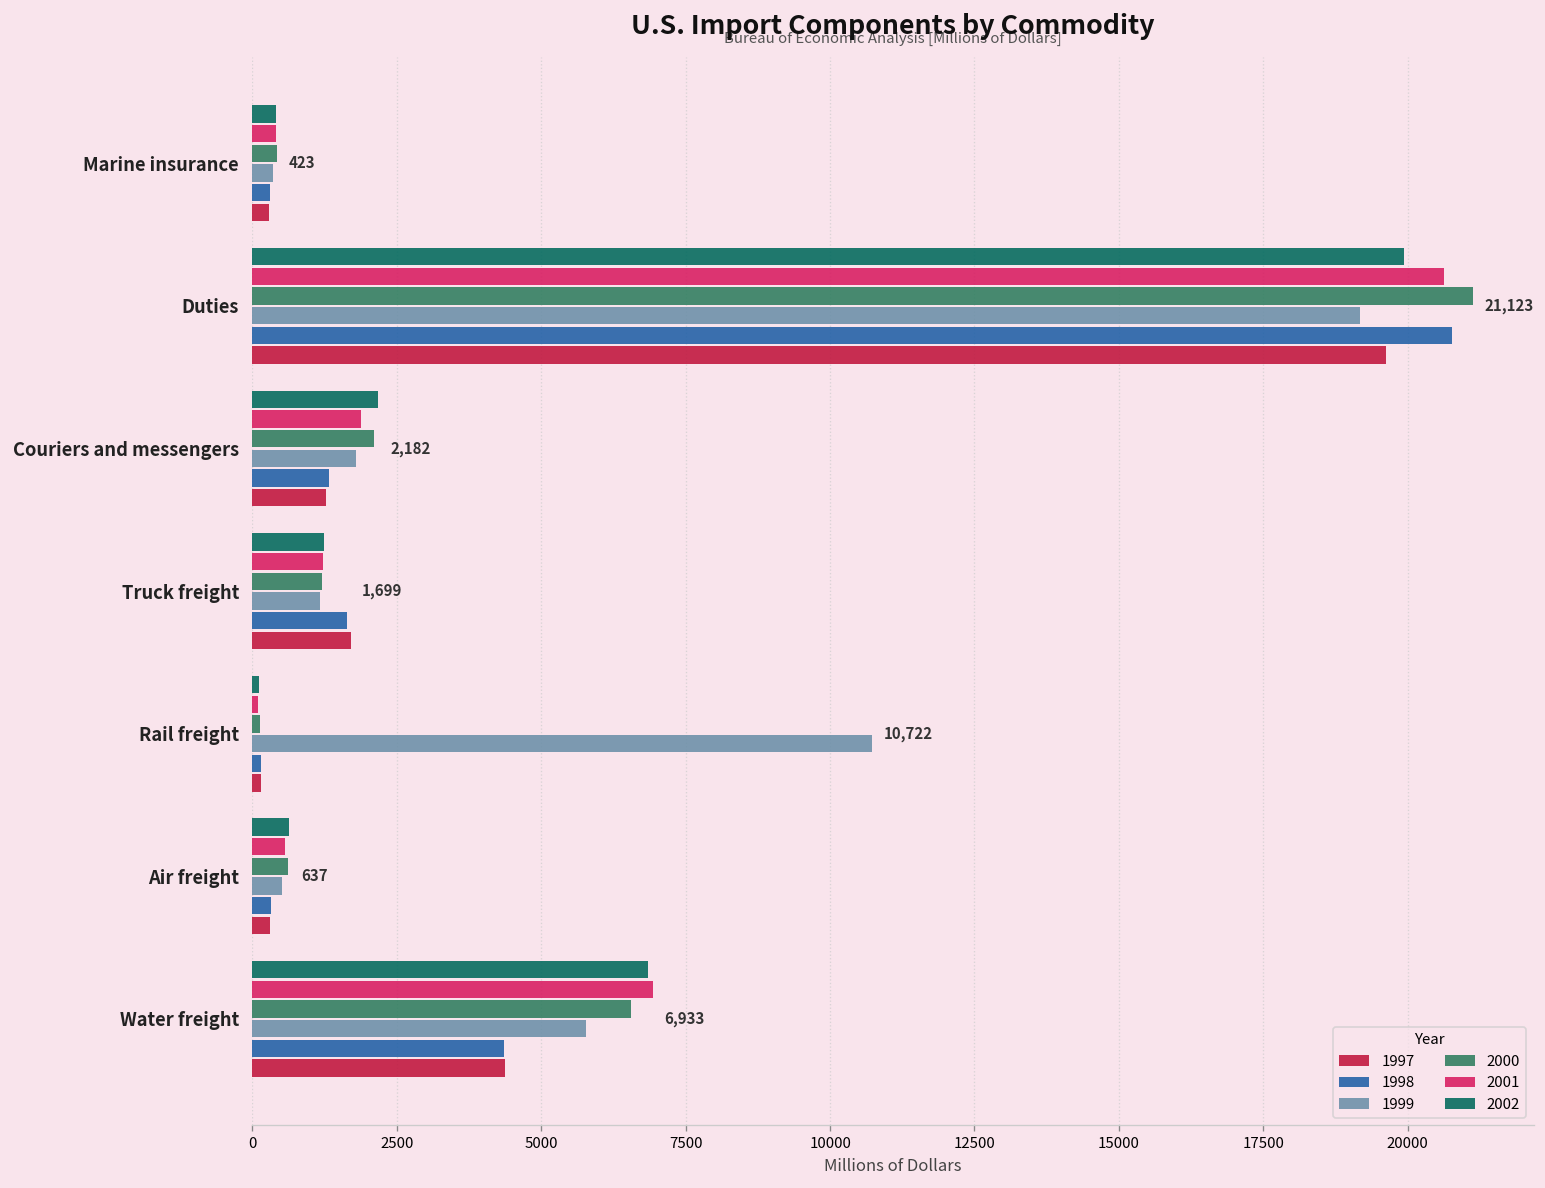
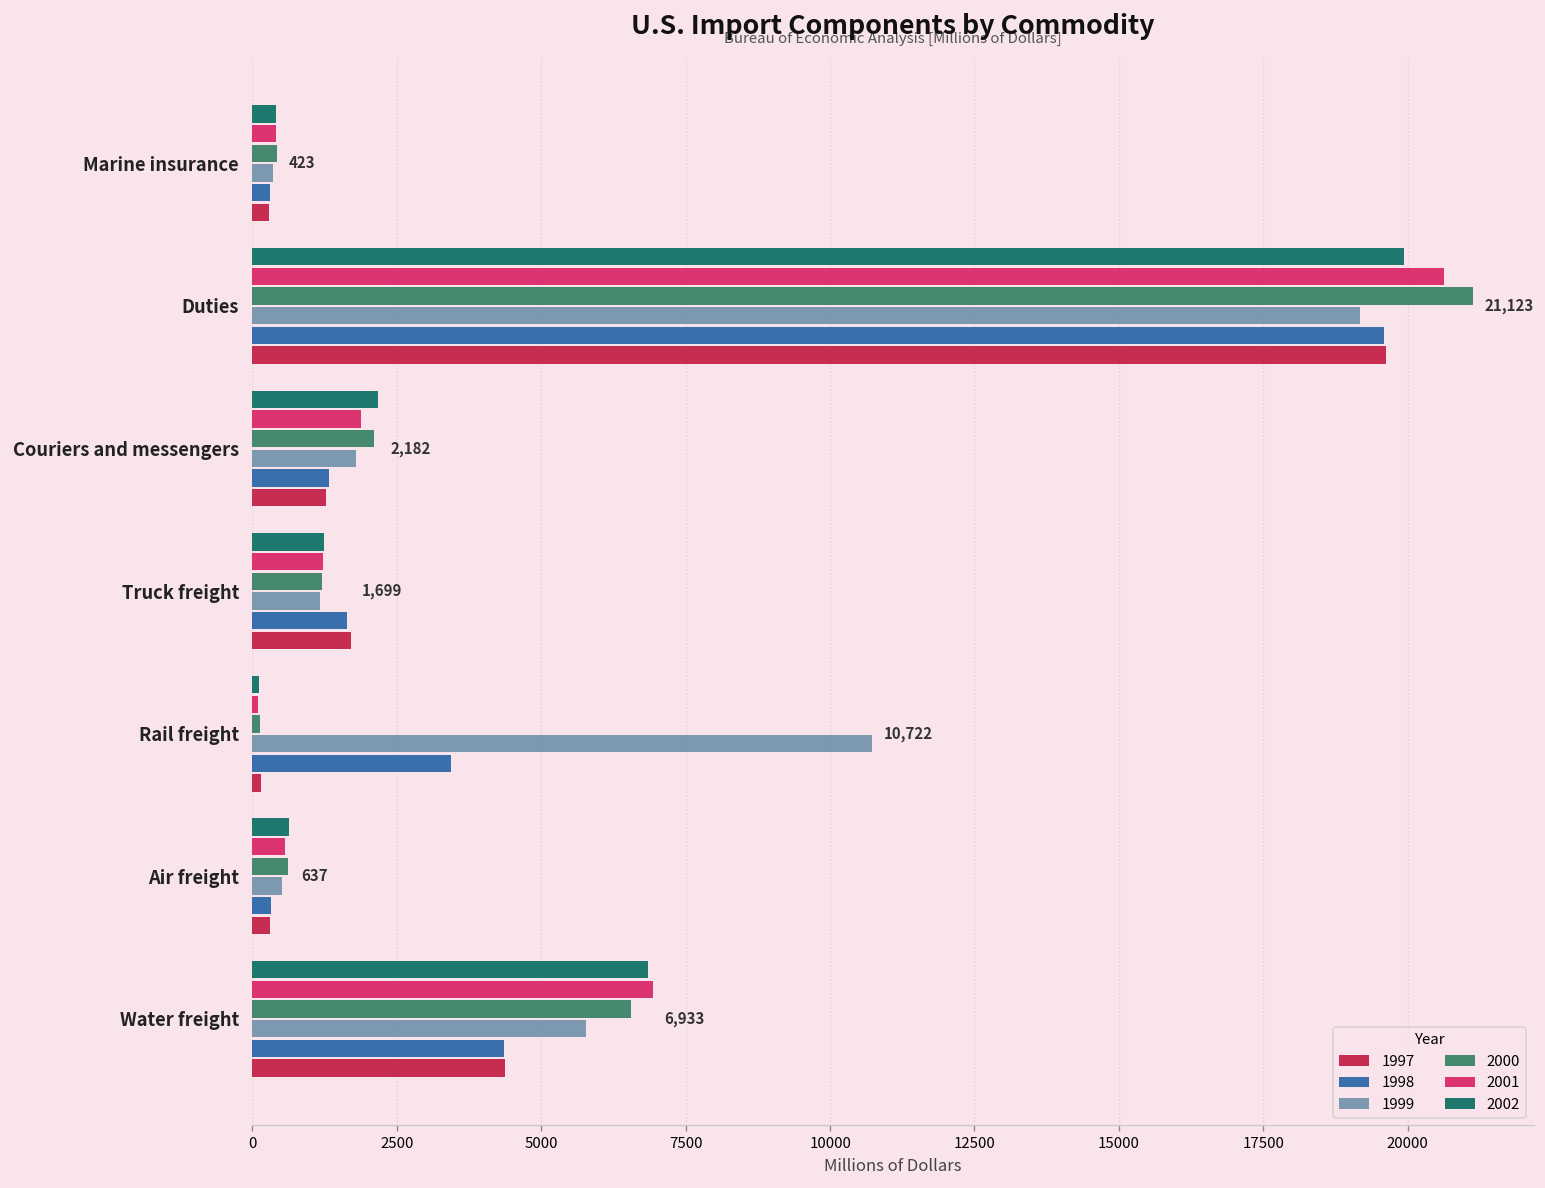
1998, Duties: 20800 -> 19600
1998, Rail freight: 100 -> 3400
